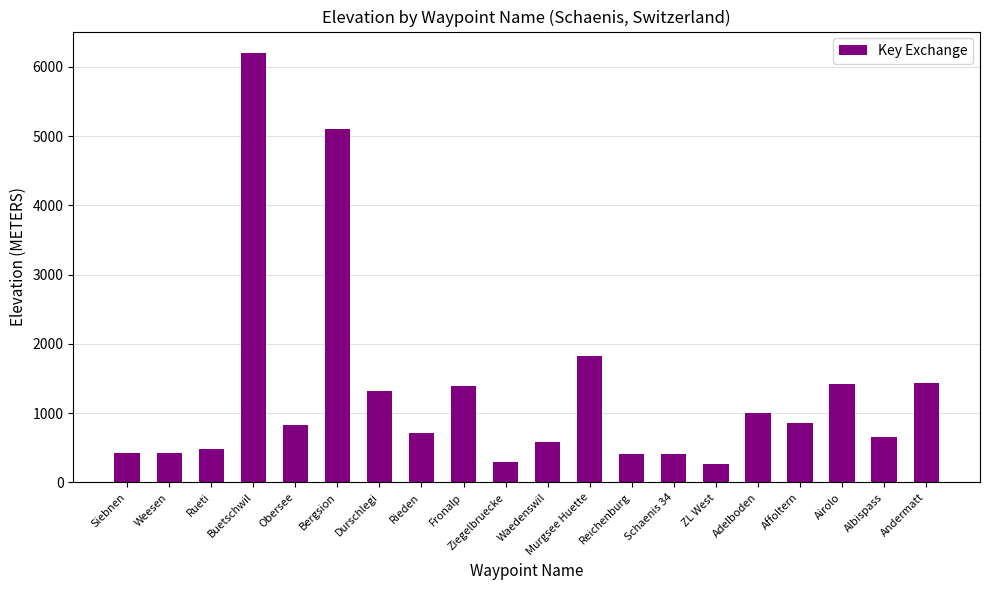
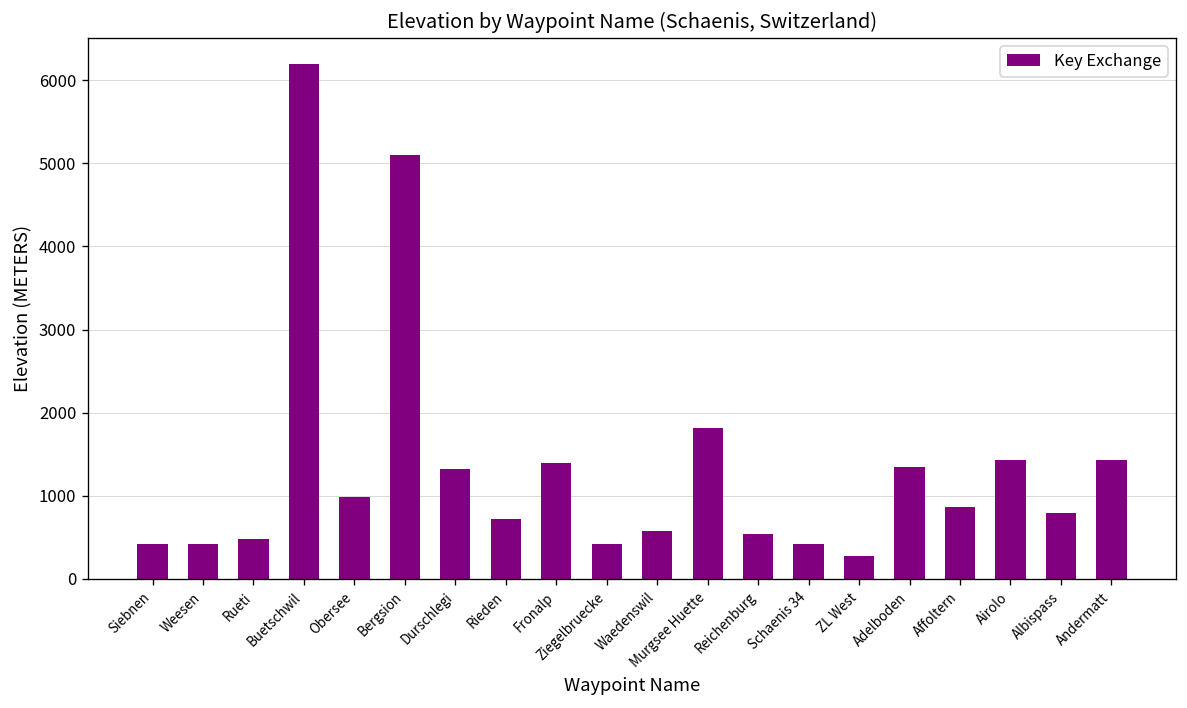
Obersee: 800 -> 1000
Ziegelbruecke: 300 -> 400
Reichenburg: 400 -> 500
Adelboden: 1000 -> 1400
Albispass: 700 -> 800
